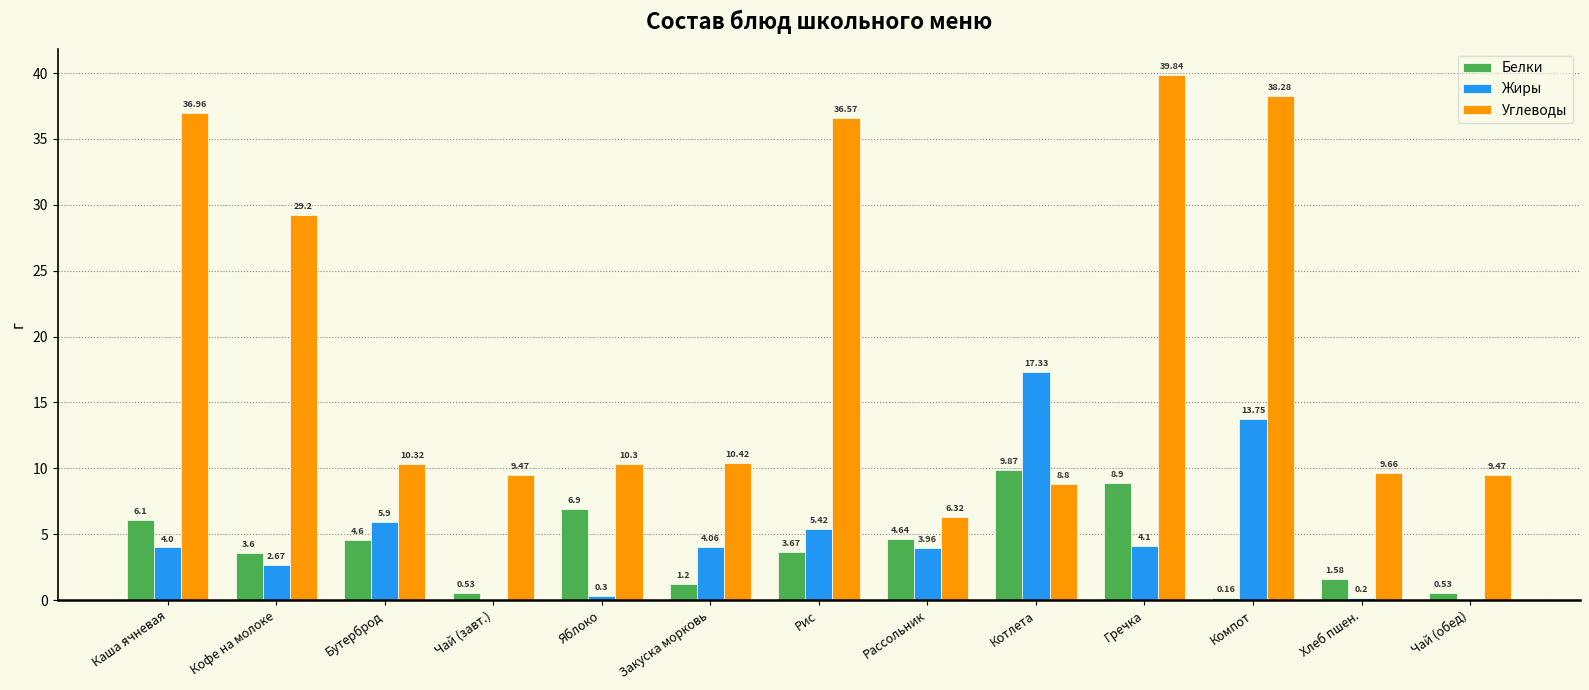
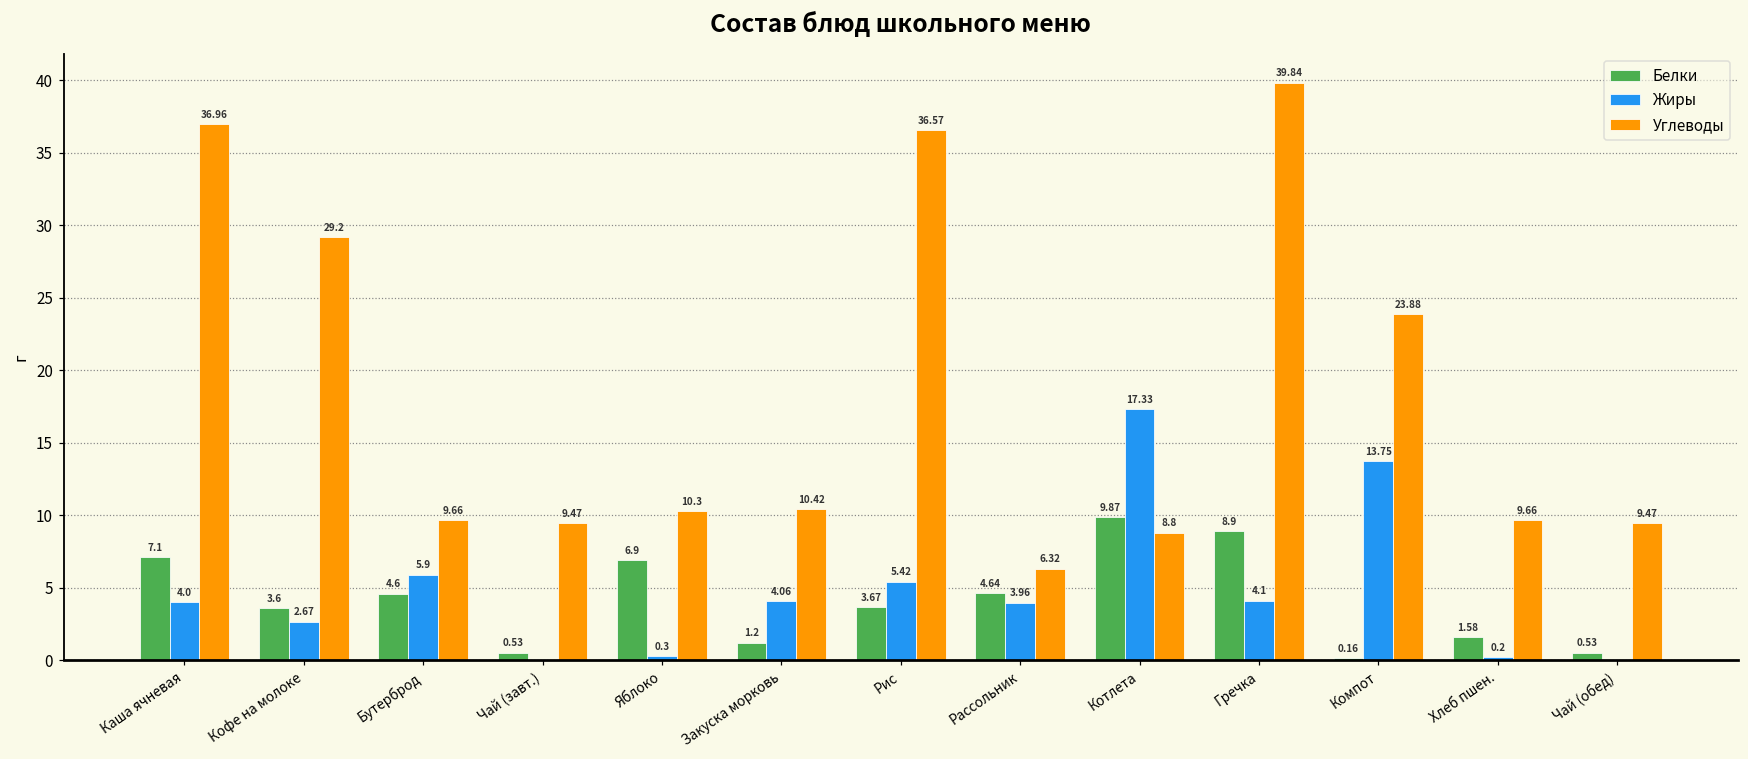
Белки, Каша ячневая: 6.1 -> 7.1
Углеводы, Бутерброд: 10.32 -> 9.66
Углеводы, Компот: 38.28 -> 23.88
